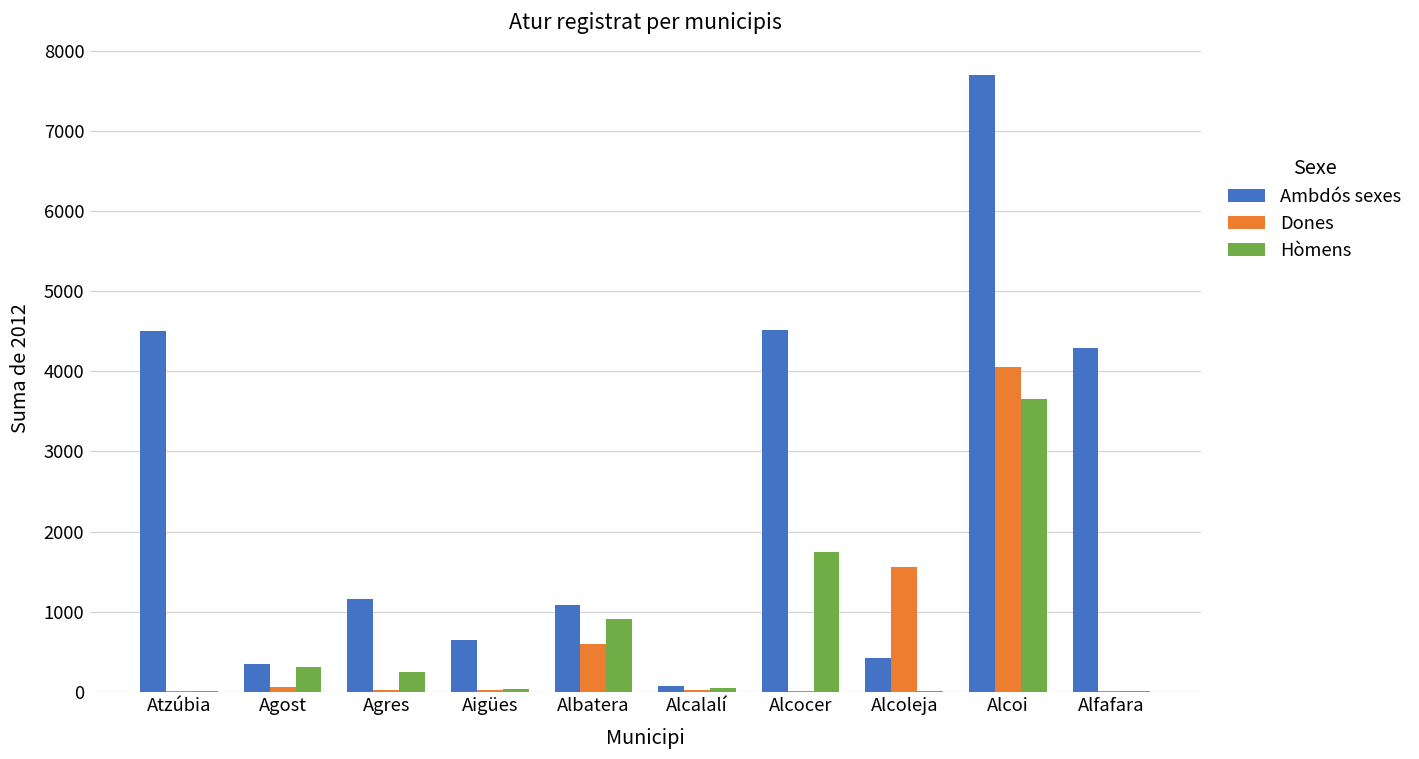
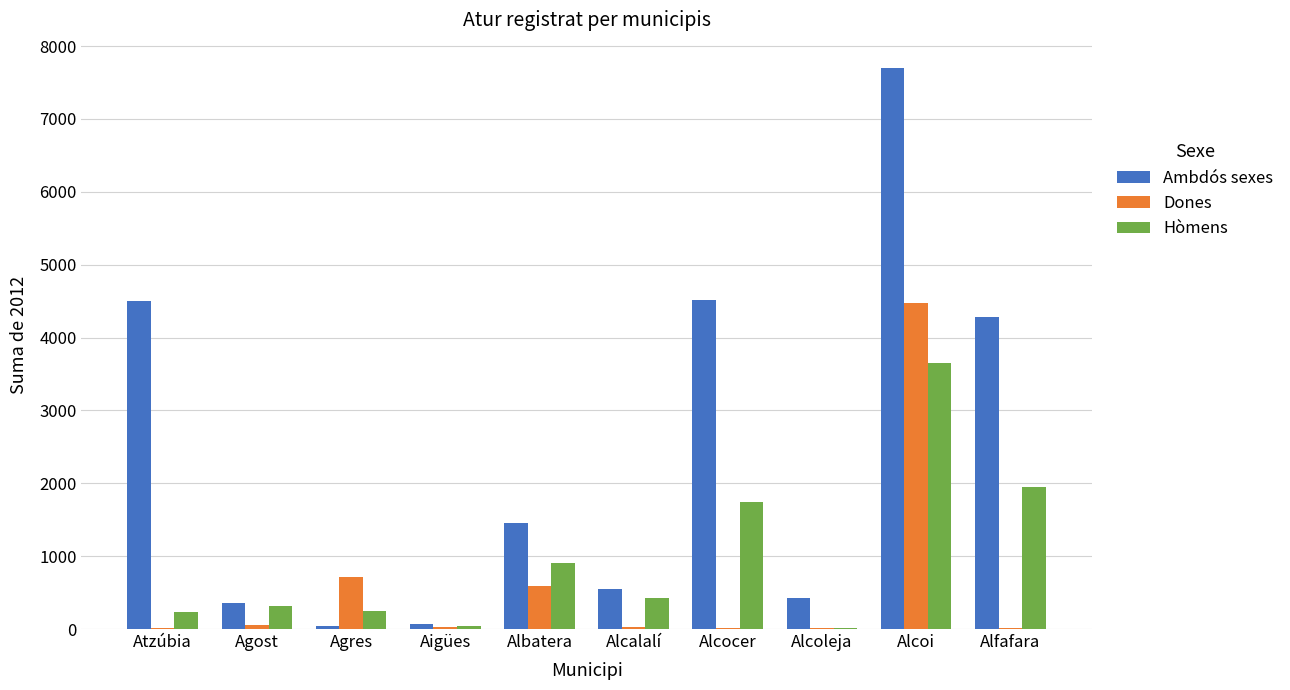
Hòmens, Atzúbia: 0 -> 200
Ambdós sexes, Agres: 1200 -> 0
Dones, Agres: 0 -> 700
Ambdós sexes, Aigües: 700 -> 100
Ambdós sexes, Albatera: 1100 -> 1500
Ambdós sexes, Alcalalí: 100 -> 500
Hòmens, Alcalalí: 0 -> 400
Dones, Alcoleja: 1600 -> 0
Dones, Alcoi: 4000 -> 4500
Hòmens, Alfafara: 0 -> 2000
